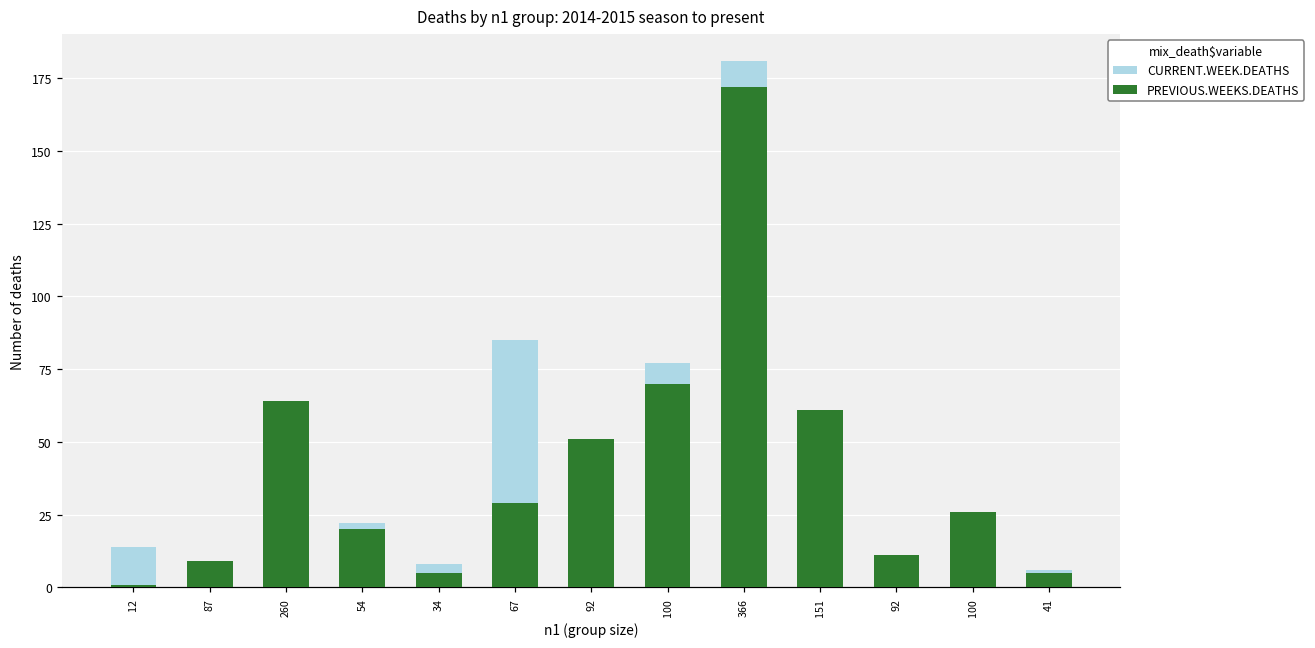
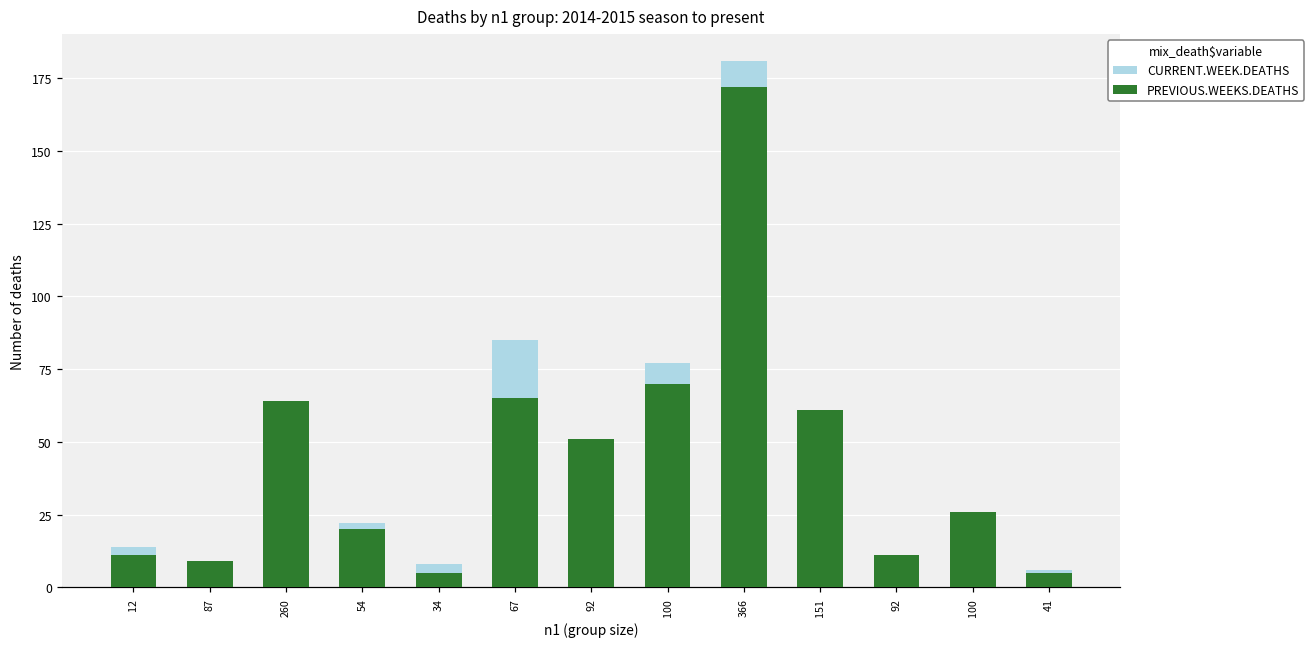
PREVIOUS.WEEKS.DEATHS, 12: 1 -> 11
PREVIOUS.WEEKS.DEATHS, 67: 29 -> 65
